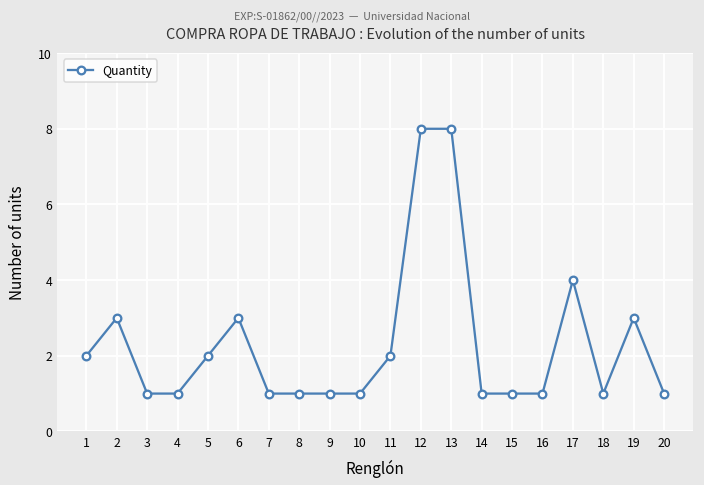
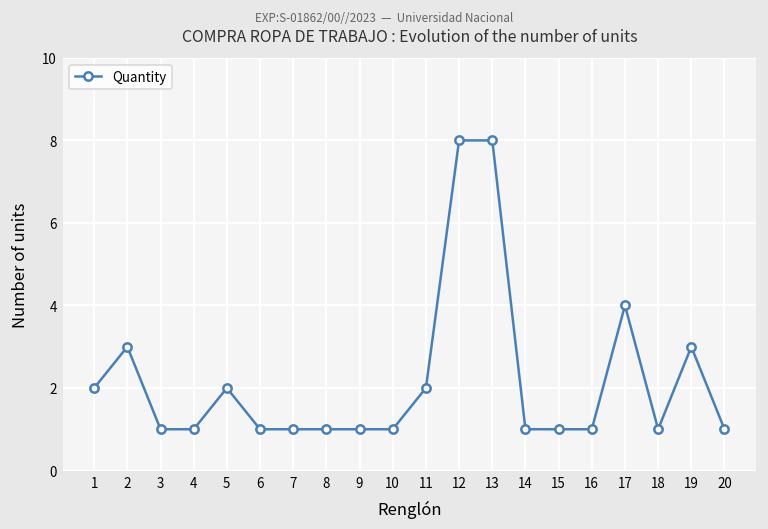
6: 3 -> 1
